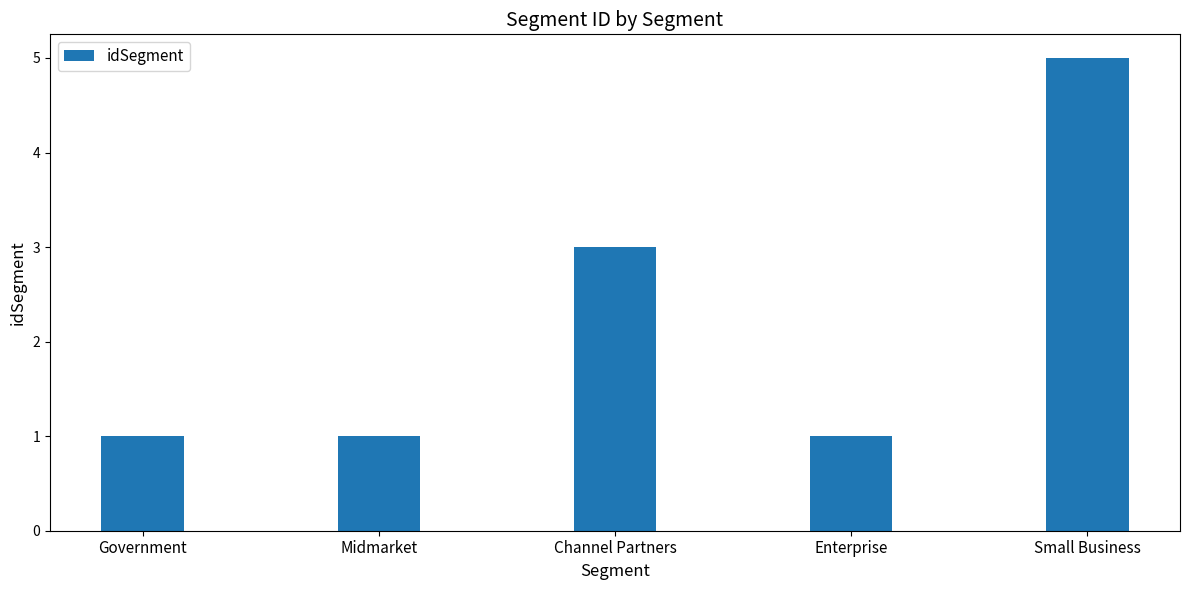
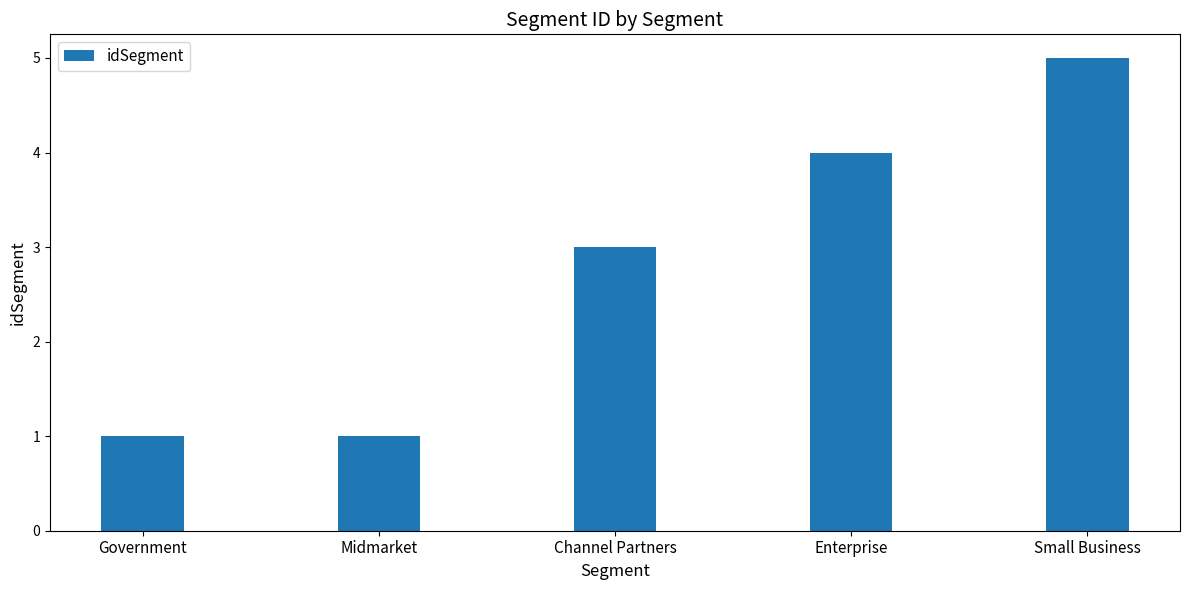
Enterprise: 1 -> 4
